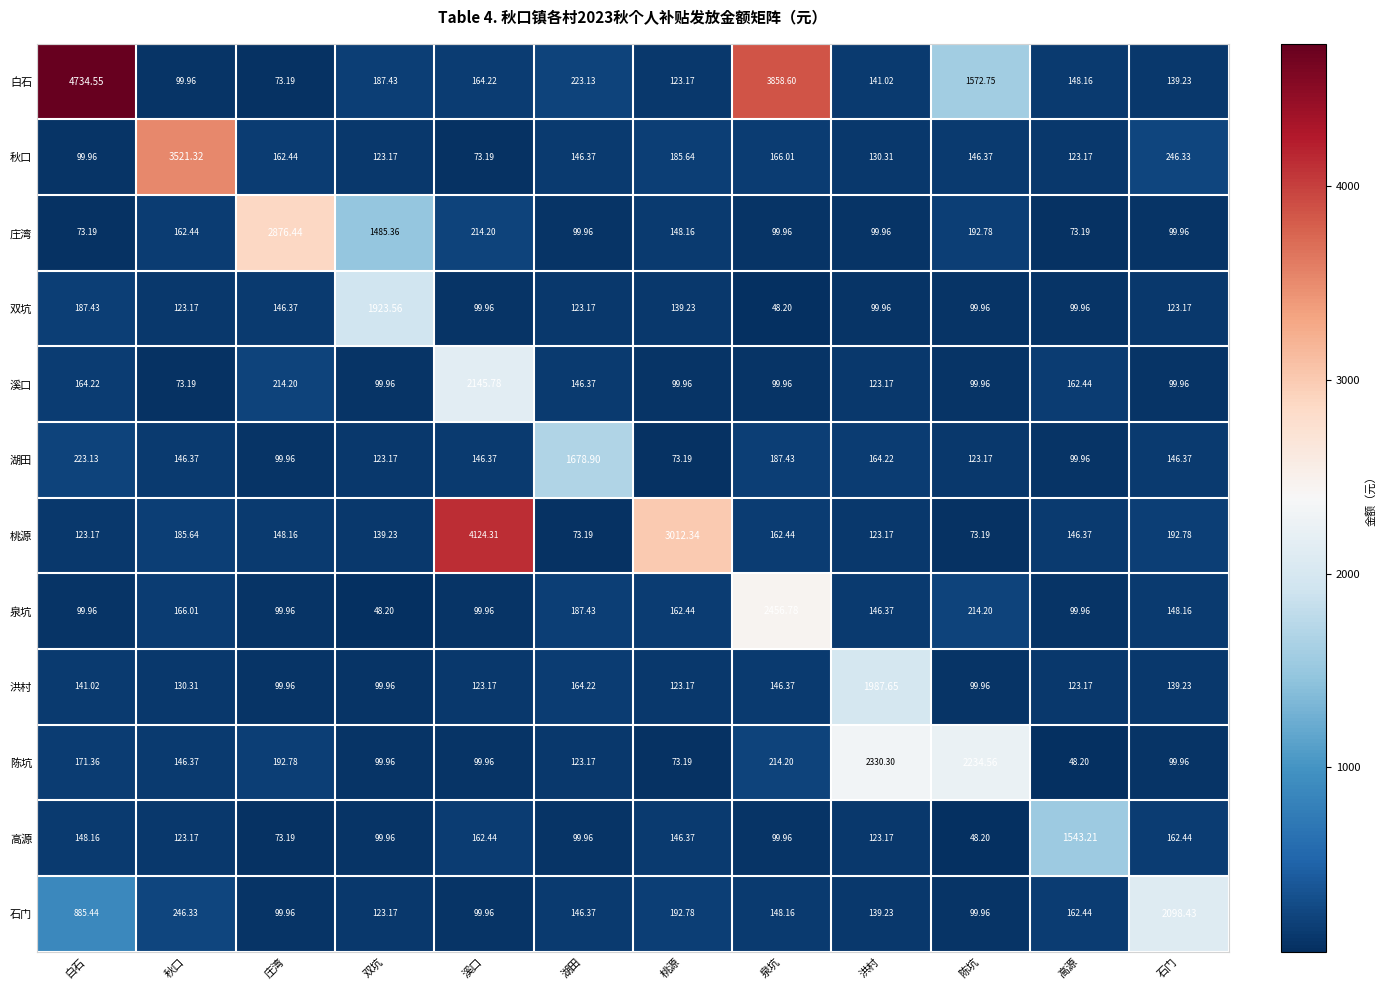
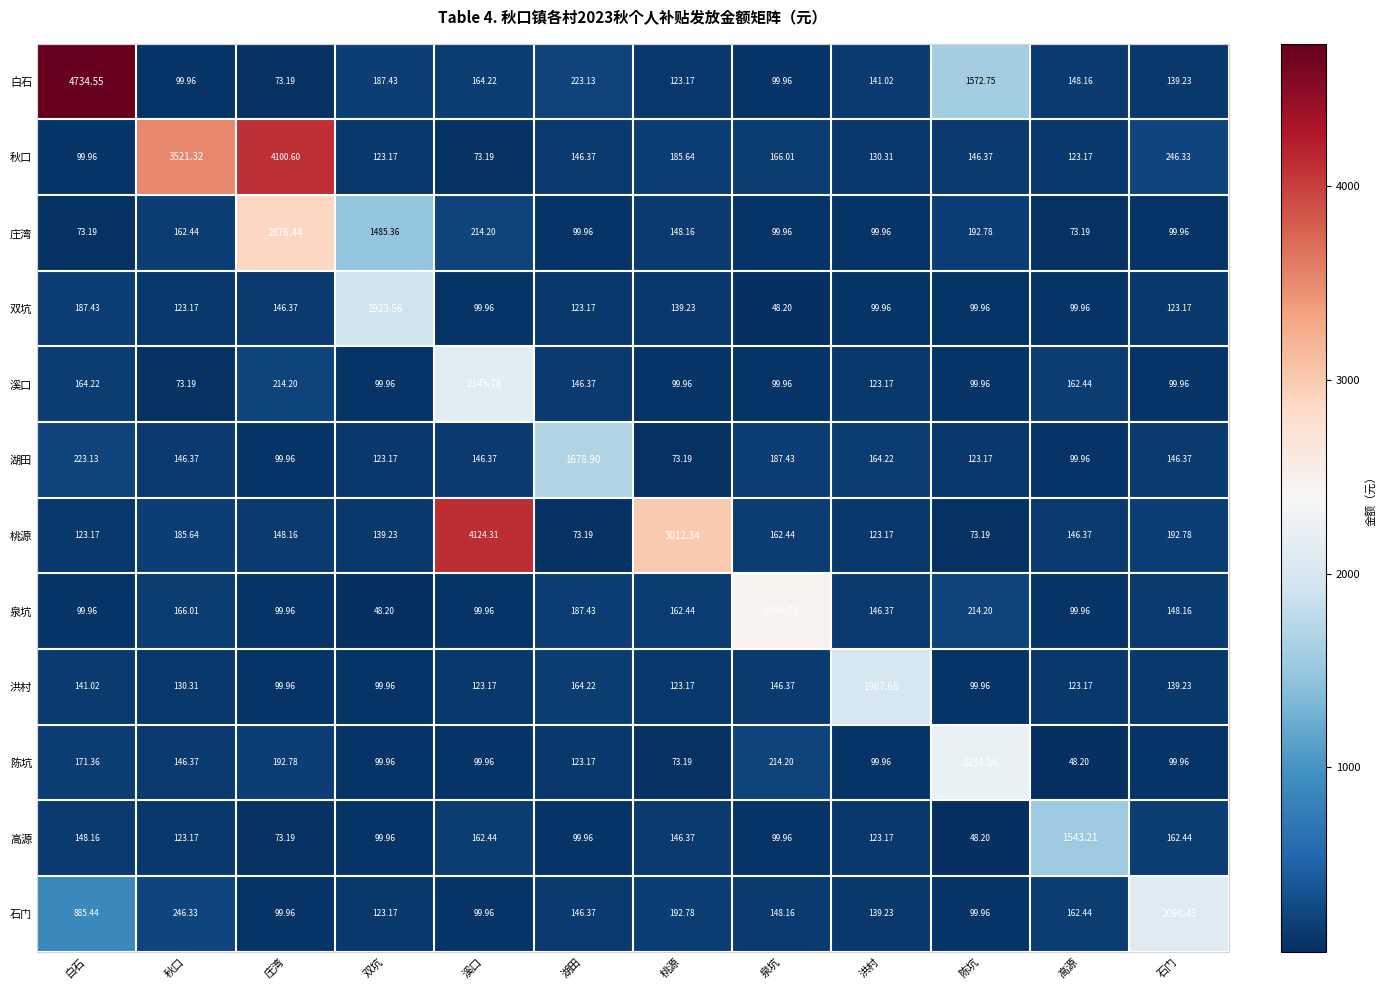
白石, 泉坑: 3858.60 -> 99.96
秋口, 庄湾: 162.44 -> 4100.60
陈坑, 洪村: 2330.30 -> 99.96
